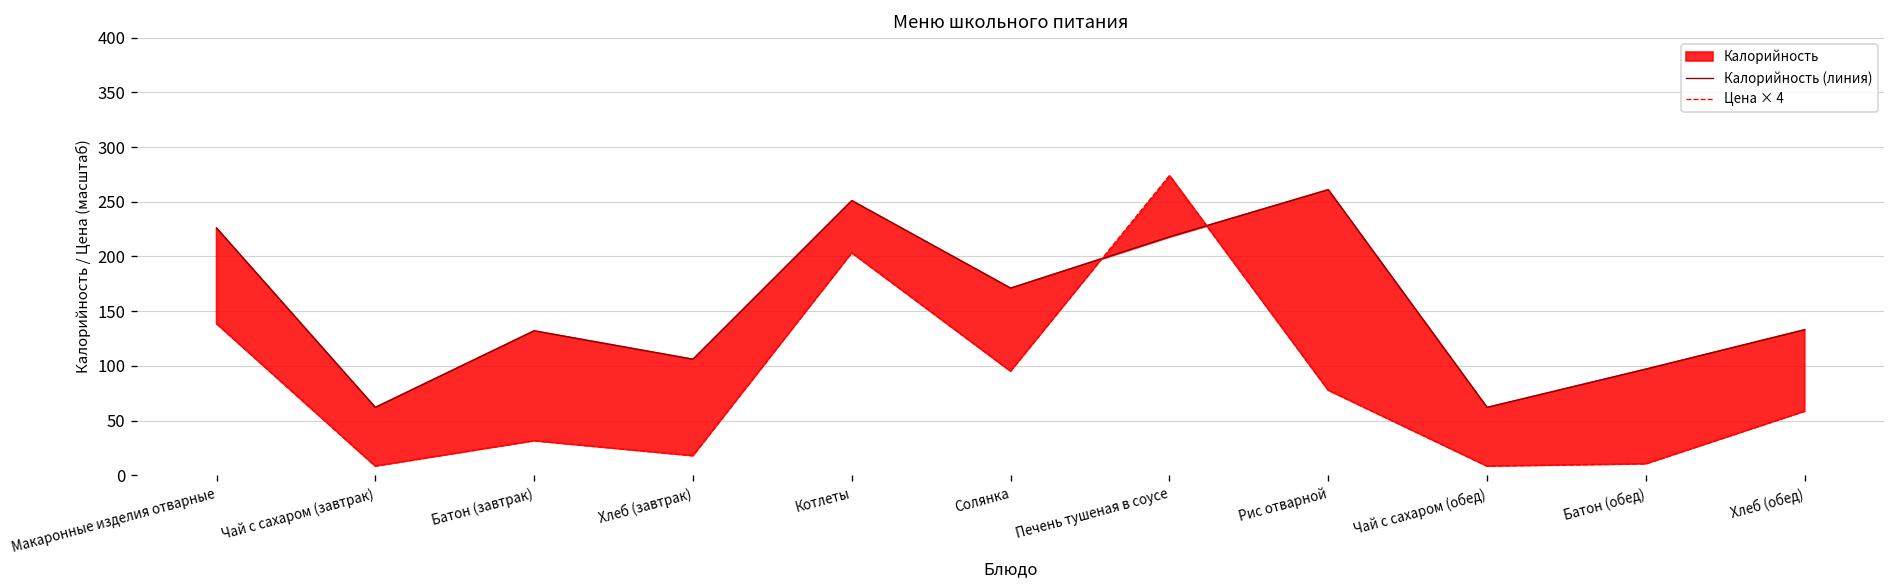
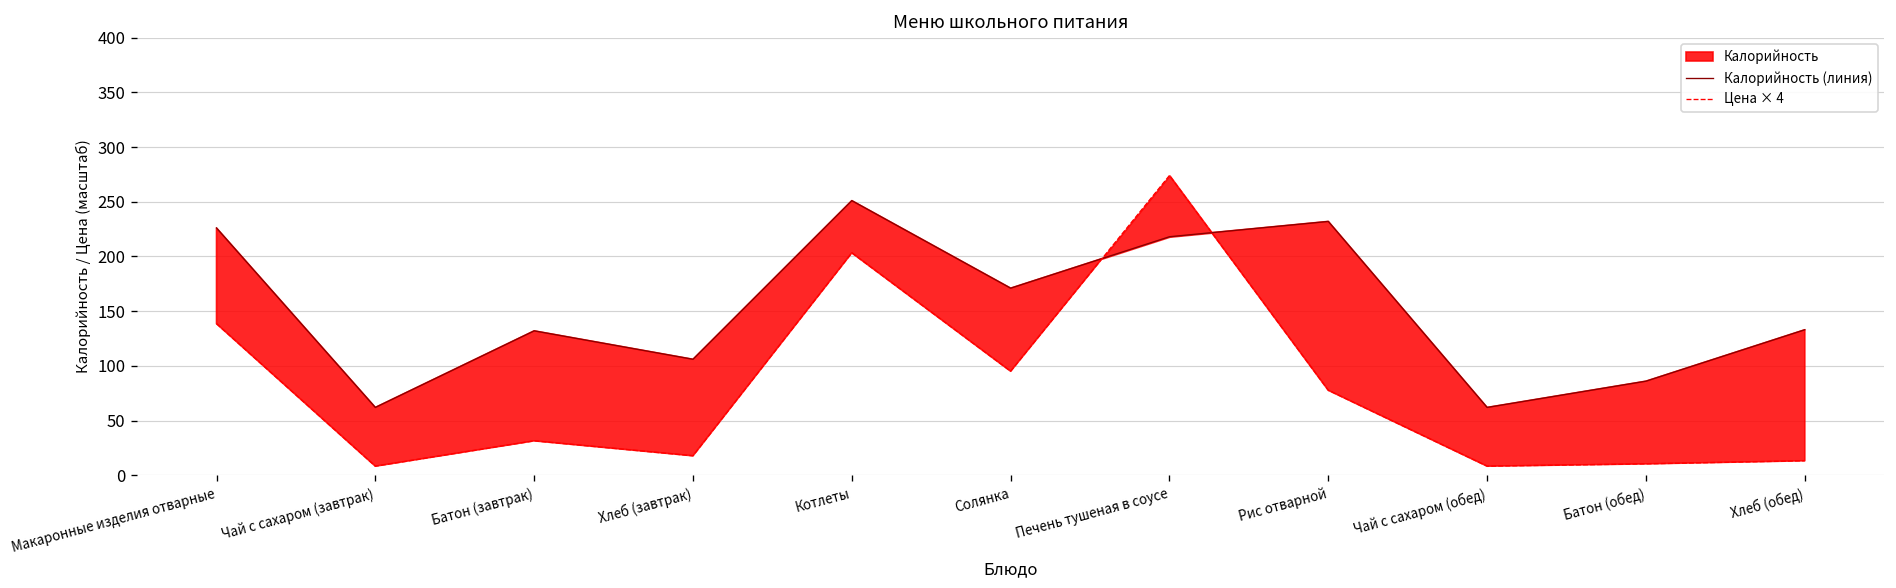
Калорийность (линия), Рис отварной: 260 -> 230
Калорийность (линия), Батон (обед): 100 -> 90
Цена × 4, Хлеб (обед): 60 -> 10
